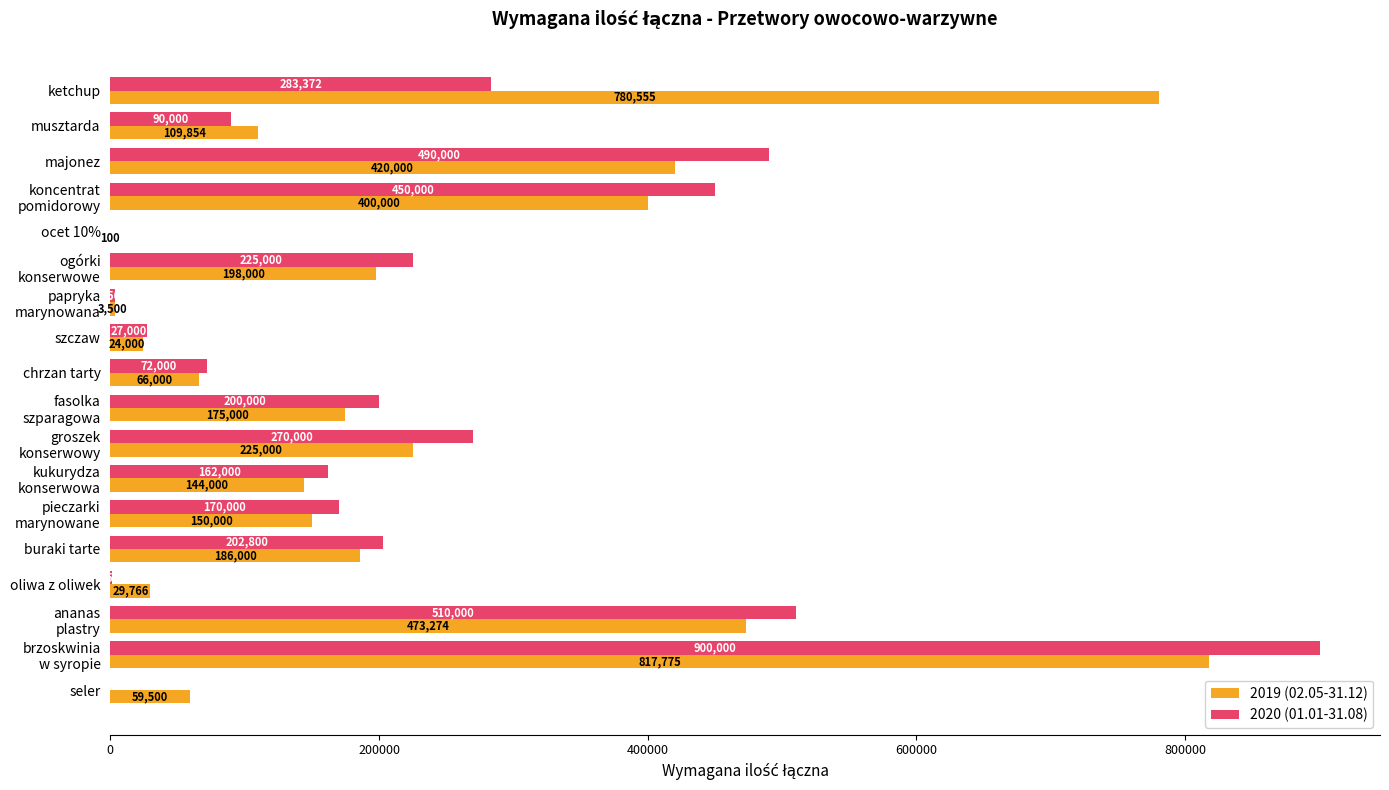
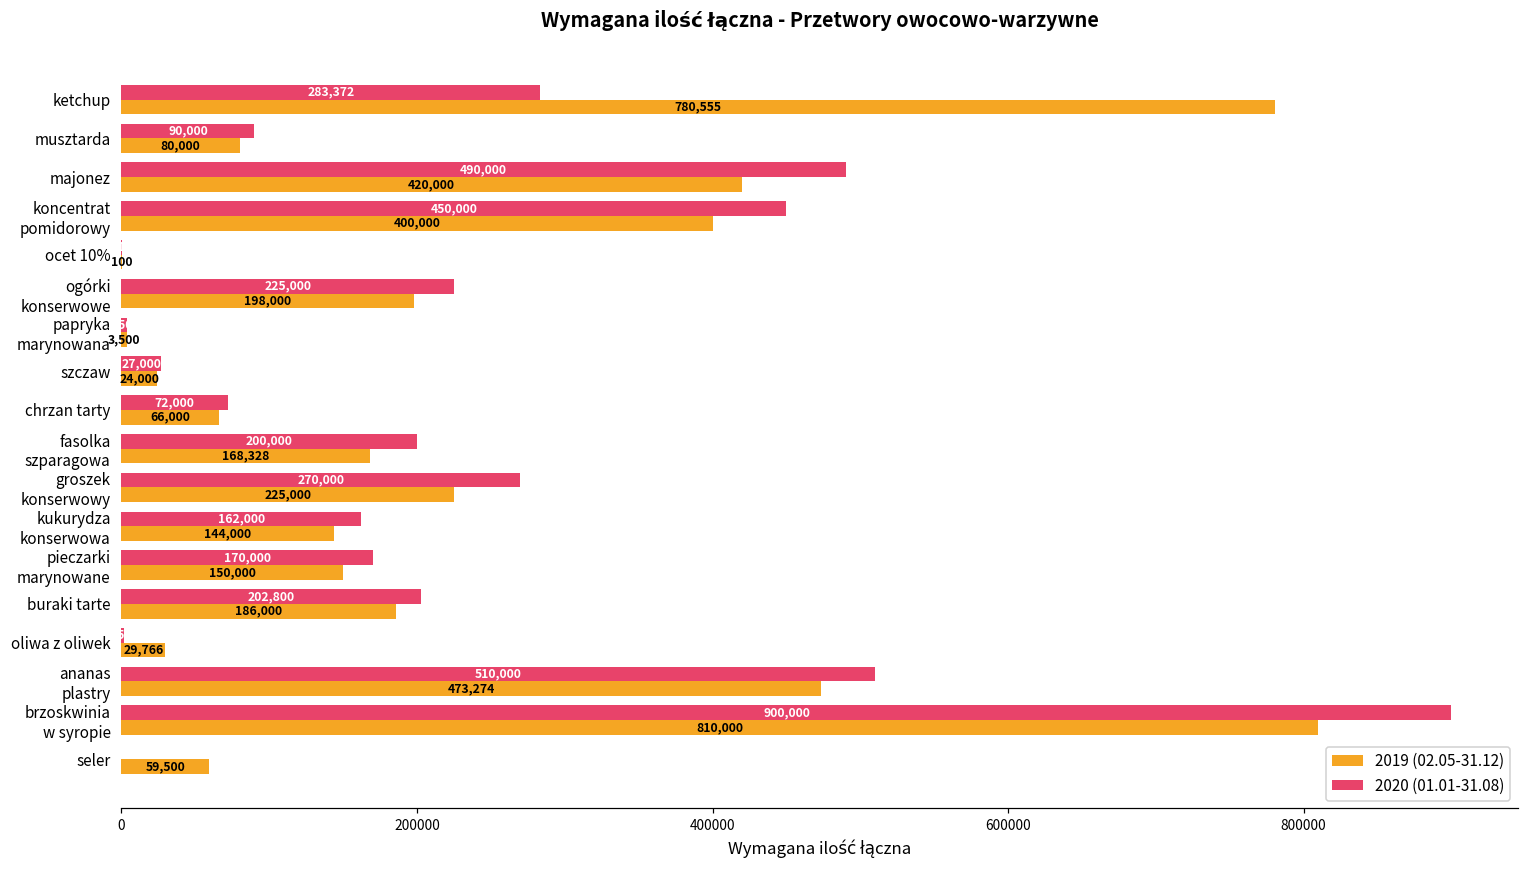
2019 (02.05-31.12), musztarda: 109,854 -> 80,000
2019 (02.05-31.12), fasolka szparagowa: 175,000 -> 168,328
2019 (02.05-31.12), brzoskwinia w syropie: 817,775 -> 810,000
